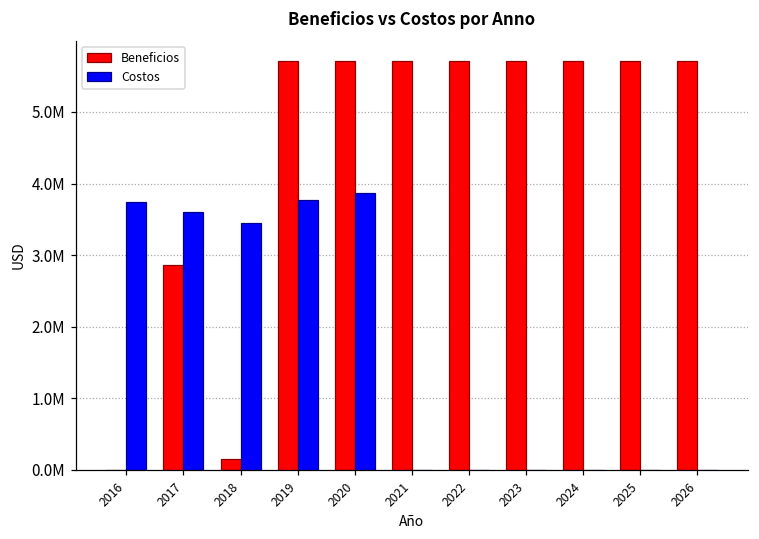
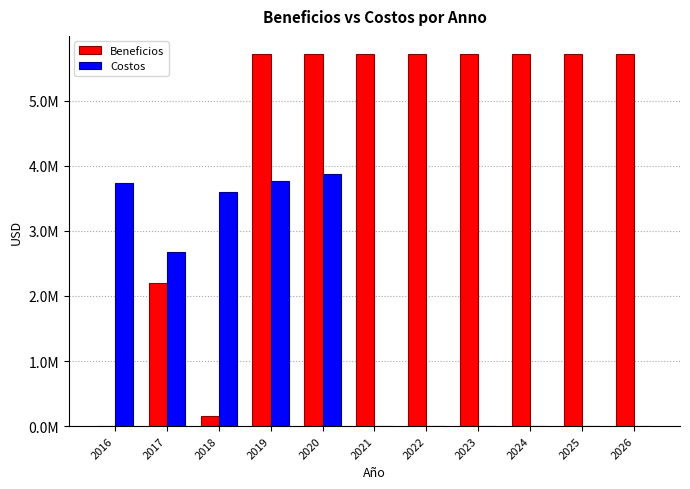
Beneficios, 2017: 2900000 -> 2200000
Costos, 2017: 3600000 -> 2700000
Costos, 2018: 3500000 -> 3600000
